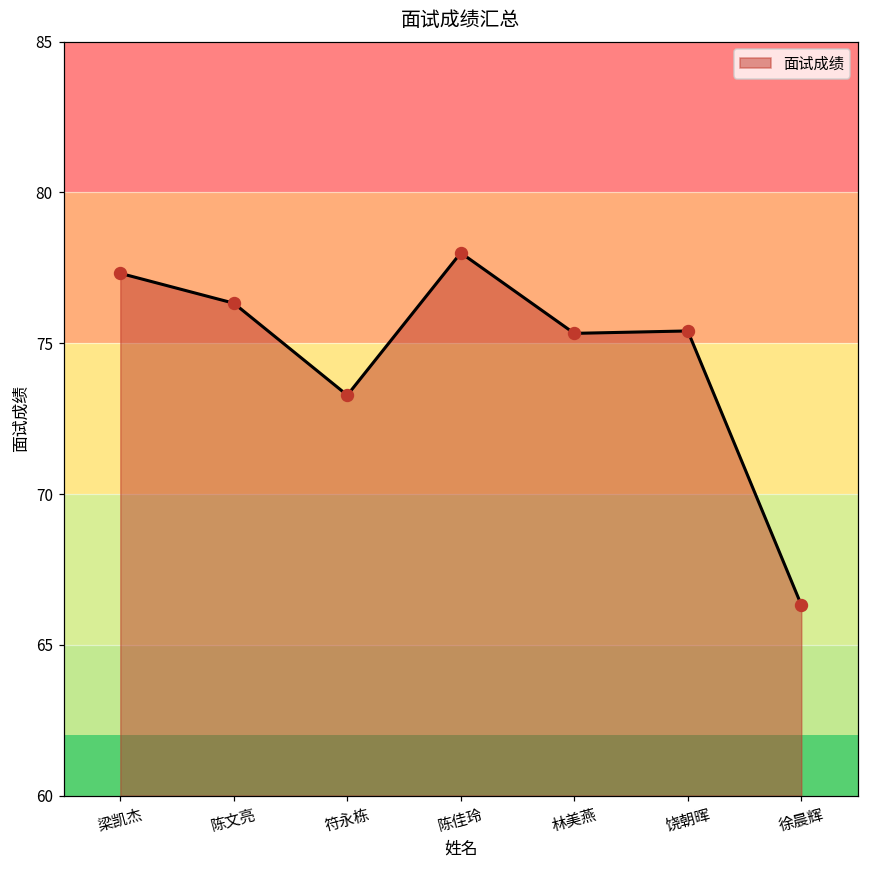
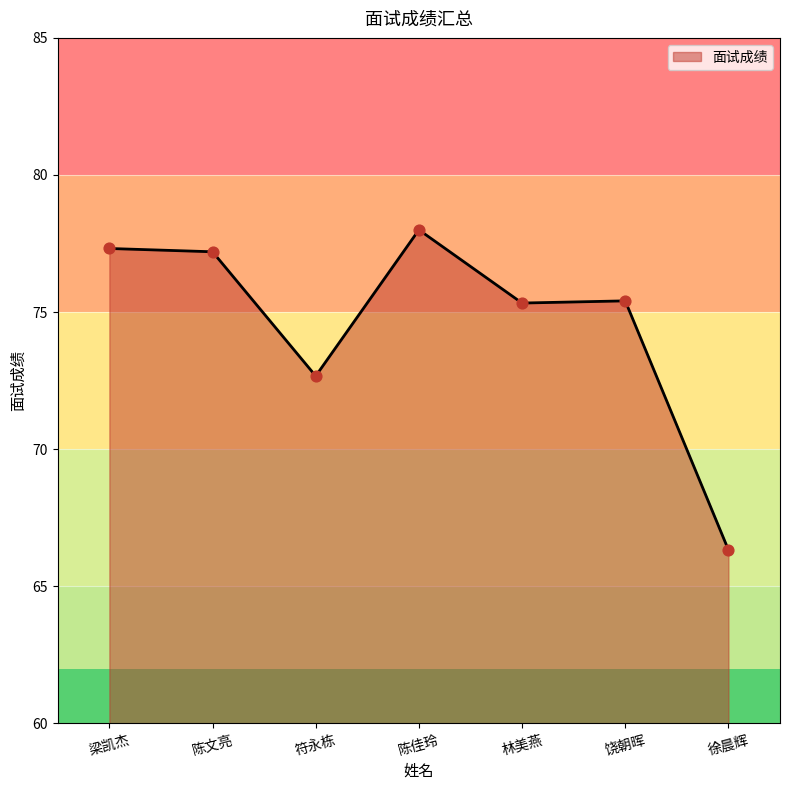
陈文亮: 76.3 -> 77.2
符永栋: 73.3 -> 72.7
